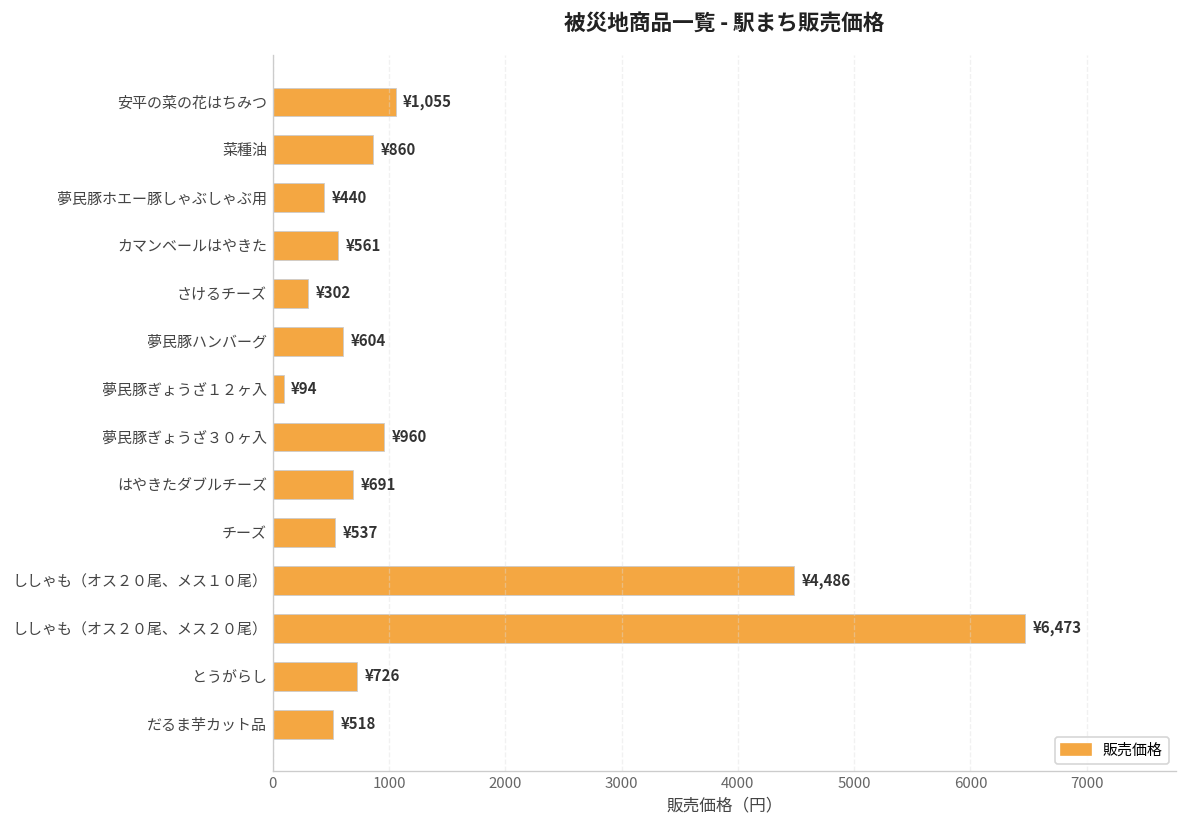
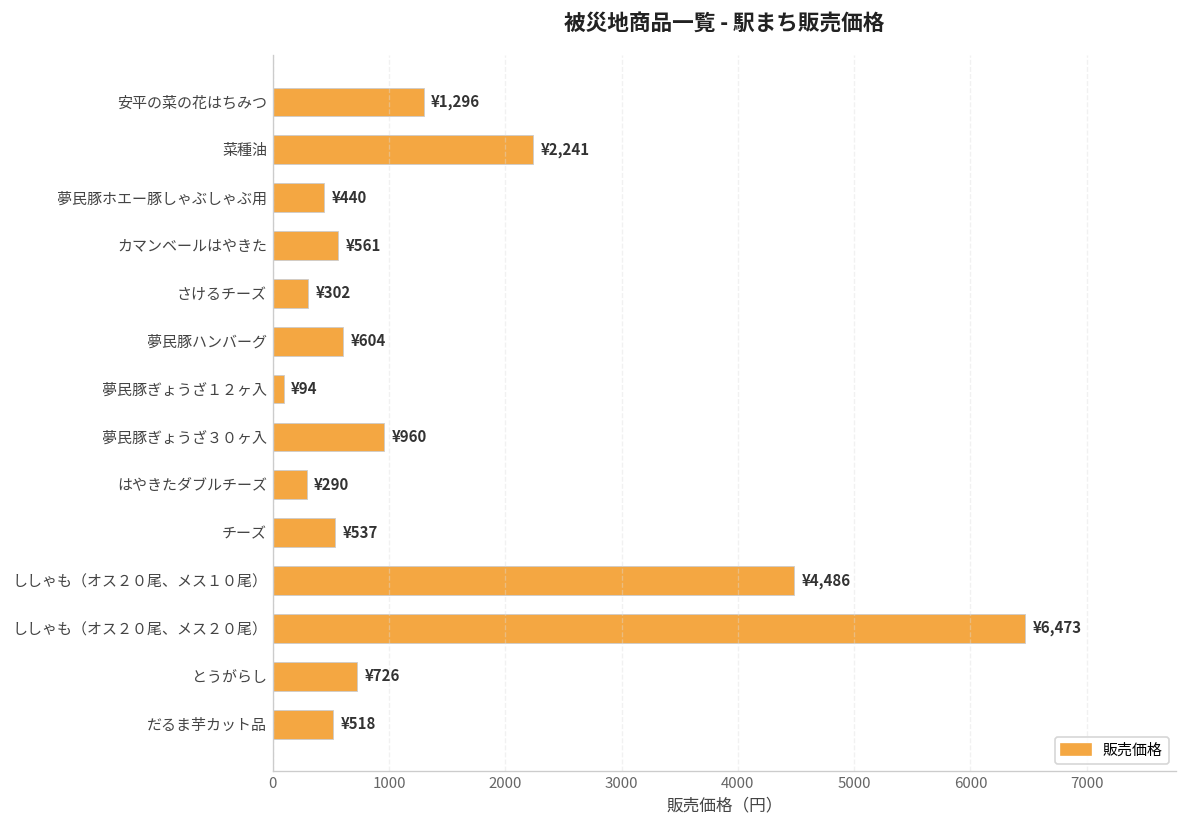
安平の菜の花はちみつ: ¥1,055 -> ¥1,296
菜種油: ¥860 -> ¥2,241
はやきたダブルチーズ: ¥691 -> ¥290
